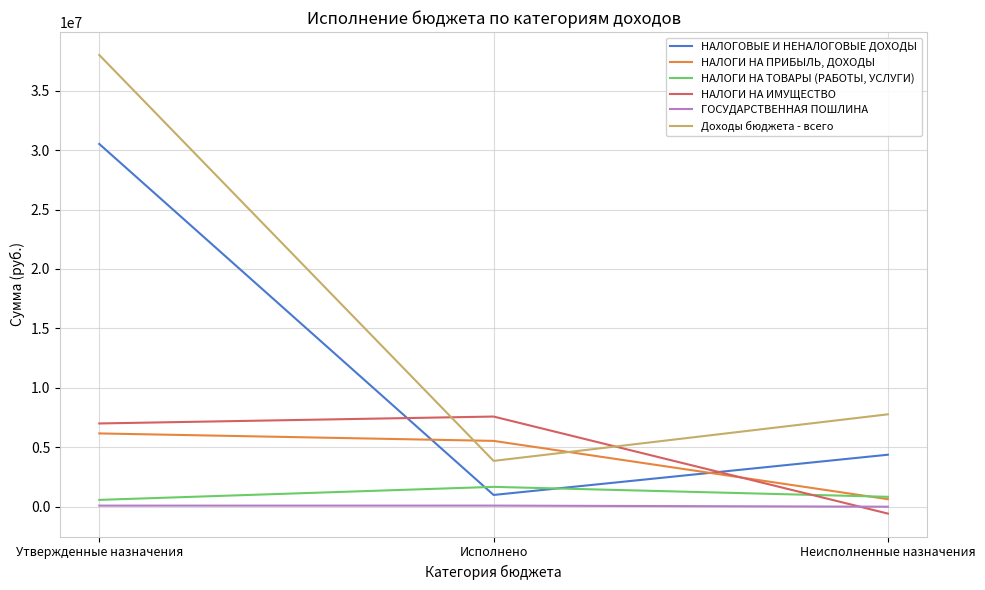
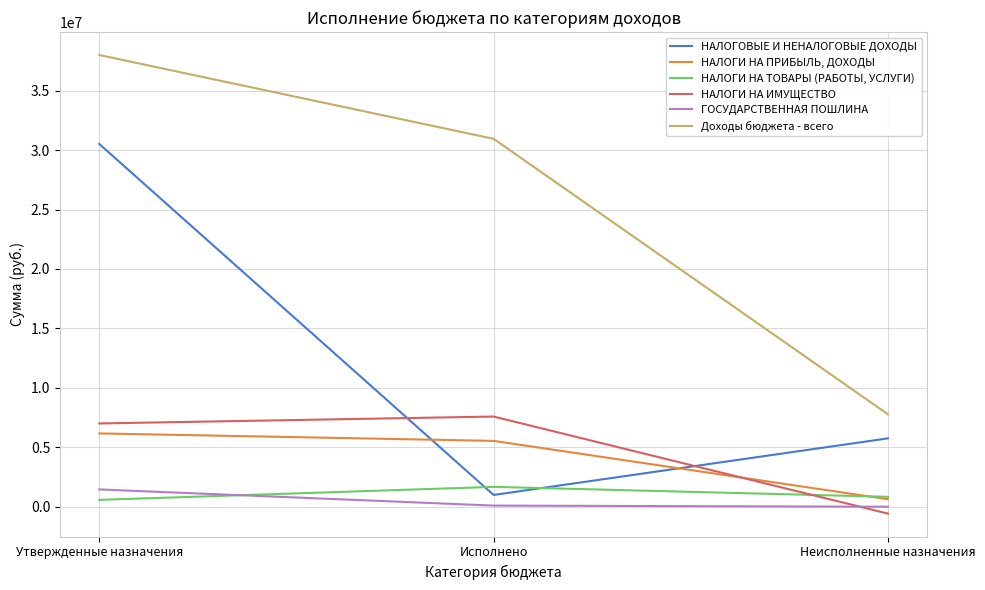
ГОСУДАРСТВЕННАЯ ПОШЛИНА, Утвержденные назначения: 100000 -> 1500000
Доходы бюджета - всего, Исполнено: 3900000 -> 31000000
НАЛОГОВЫЕ И НЕНАЛОГОВЫЕ ДОХОДЫ, Неисполненные назначения: 4400000 -> 5700000
